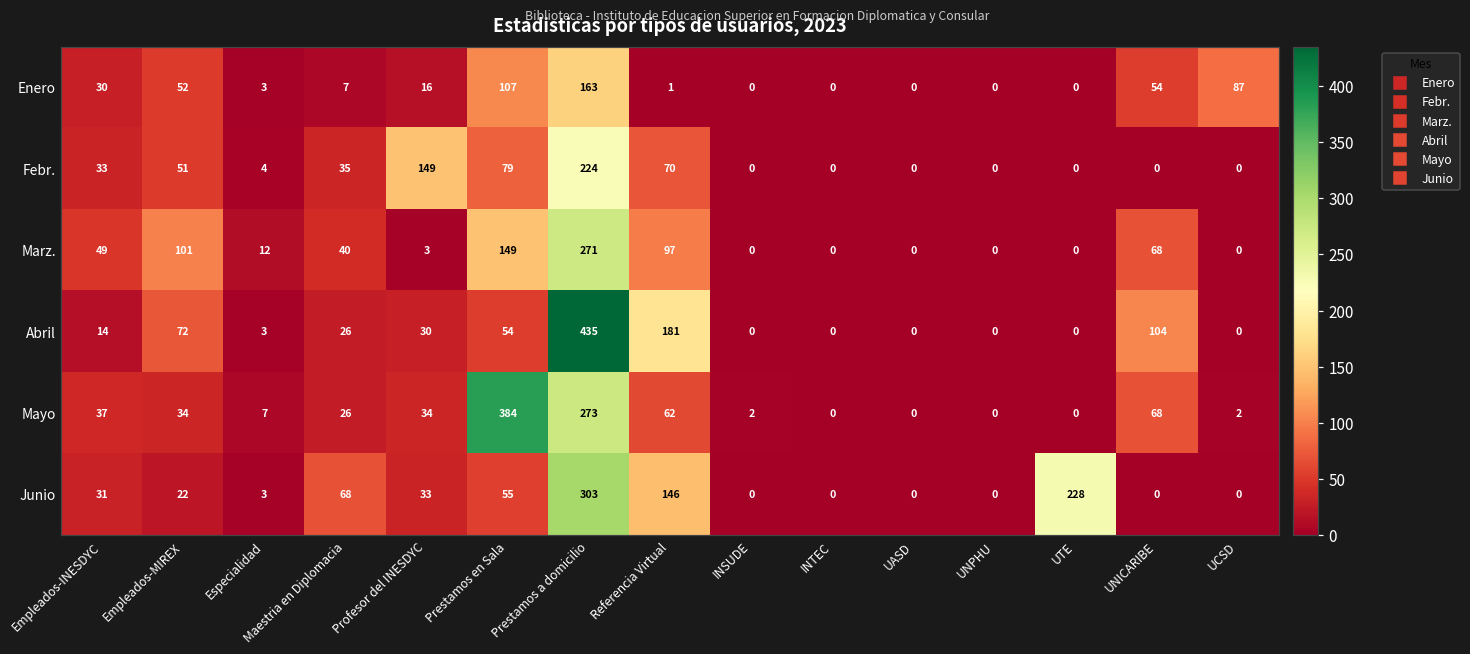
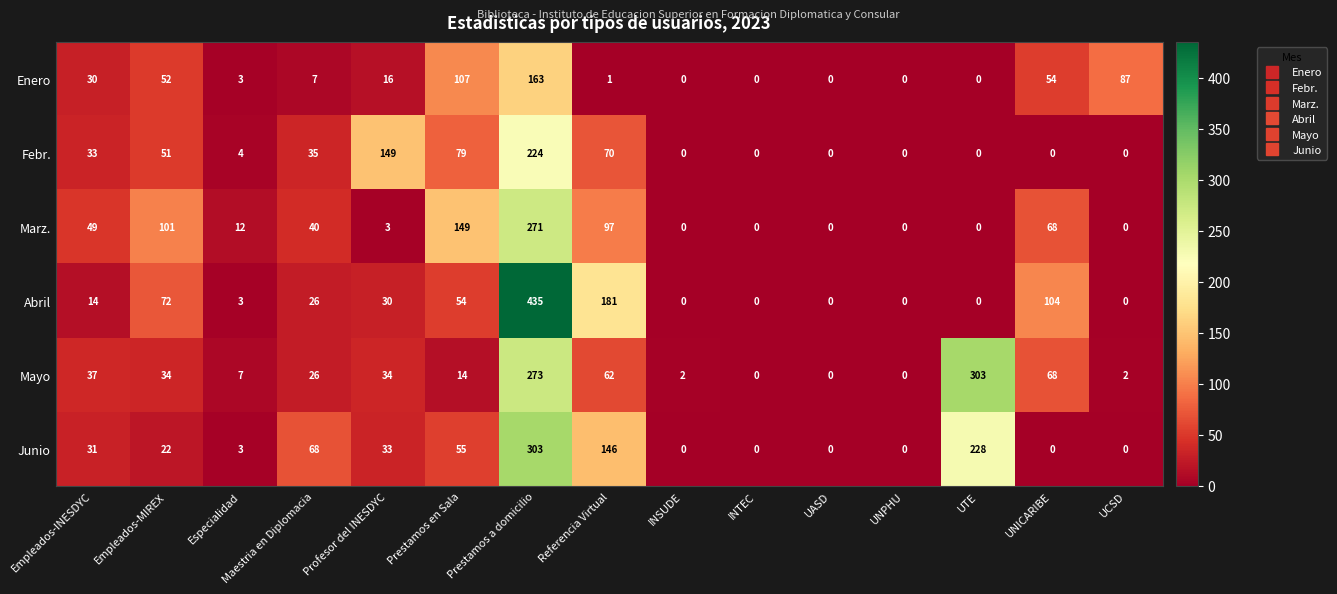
Mayo, Prestamos en Sala: 384 -> 14
Mayo, UTE: 0 -> 303
